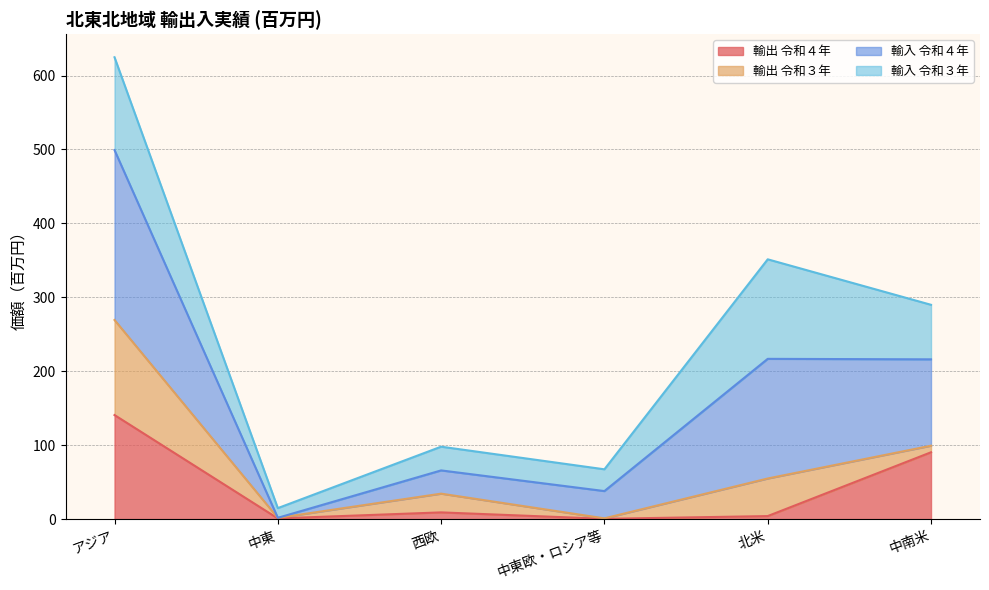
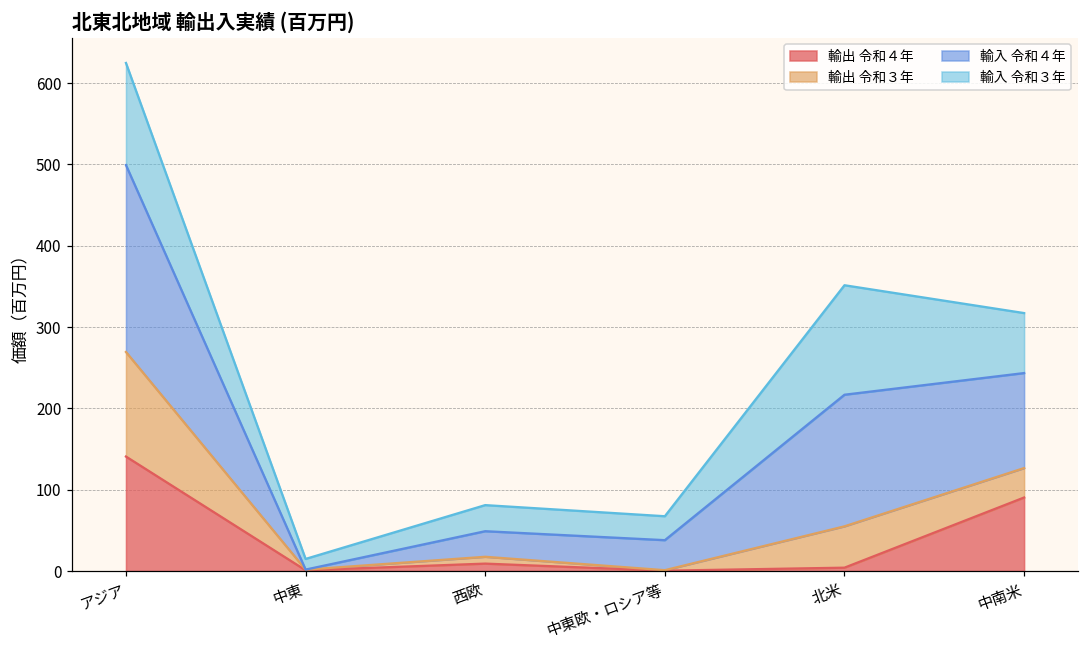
輸出 令和３年, 西欧: 30 -> 10
輸出 令和３年, 中南米: 10 -> 40
